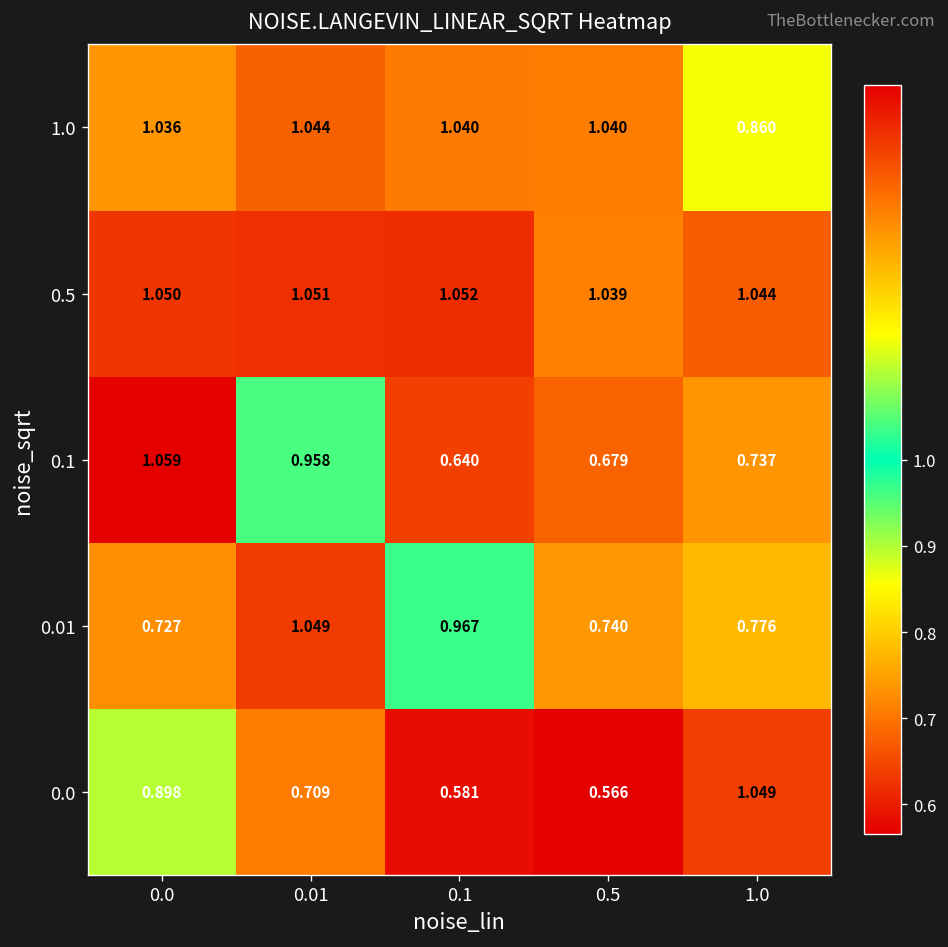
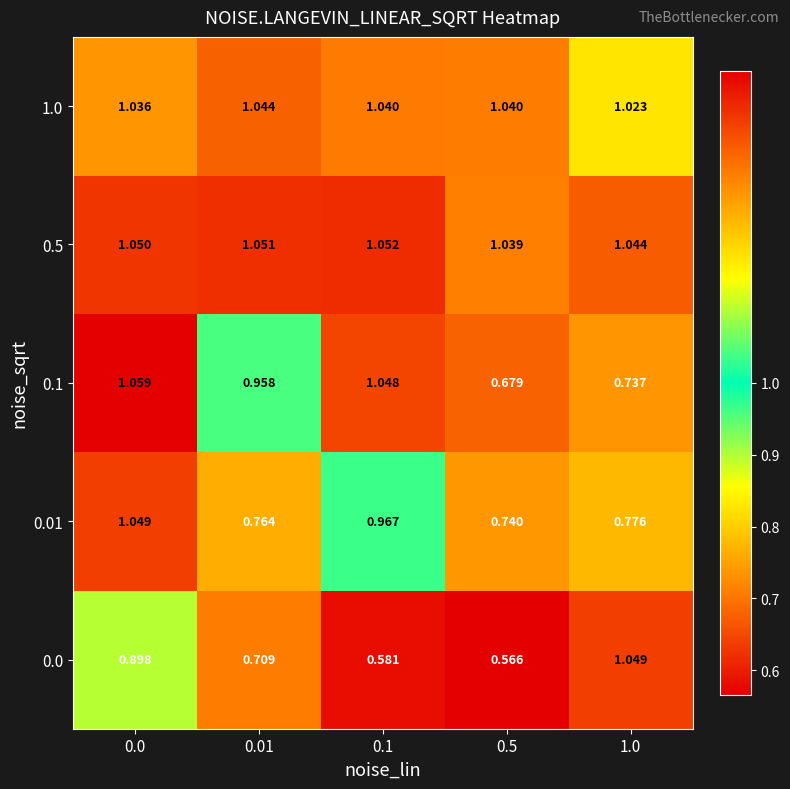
1.0, 1.0: 0.860 -> 1.023
0.1, 0.1: 0.640 -> 1.048
0.01, 0.0: 0.727 -> 1.049
0.01, 0.01: 1.049 -> 0.764
